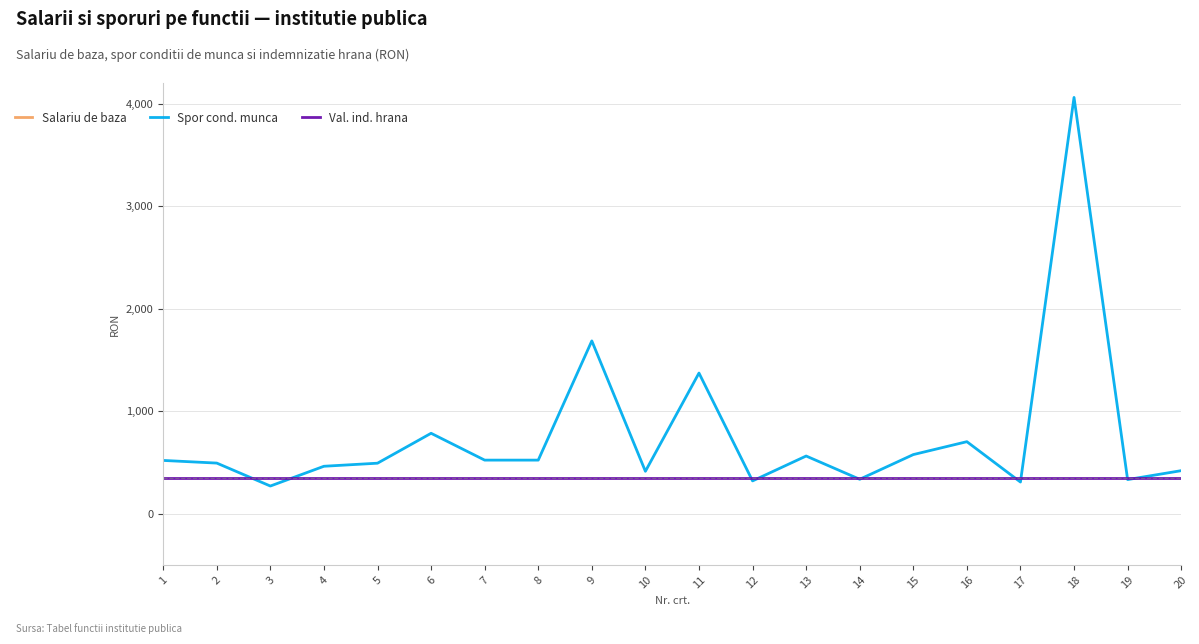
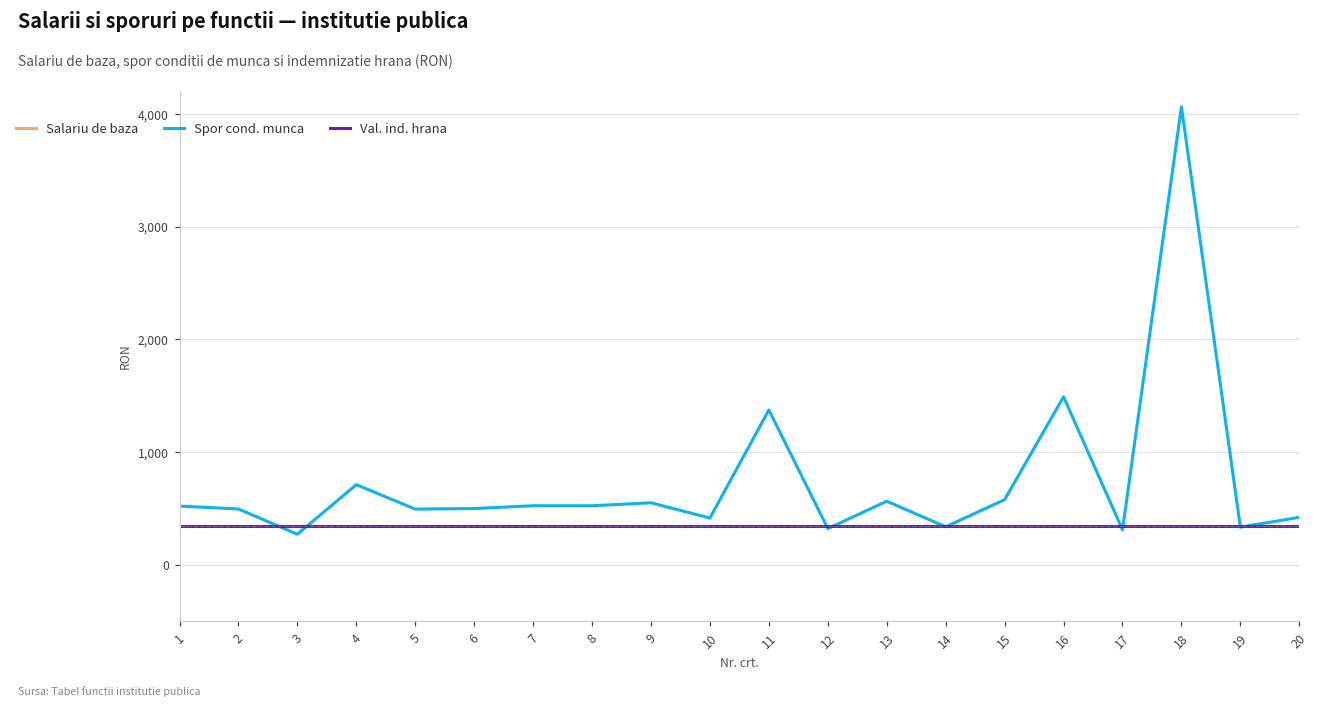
Spor cond. munca, 4: 460 -> 710
Spor cond. munca, 6: 790 -> 500
Spor cond. munca, 9: 1,690 -> 550
Spor cond. munca, 16: 700 -> 1,490
